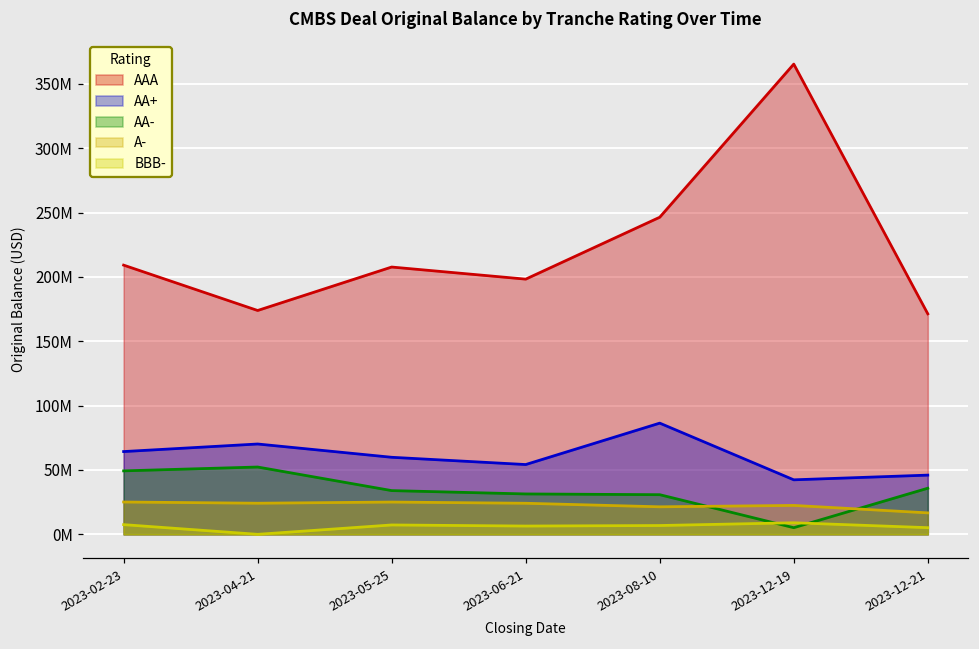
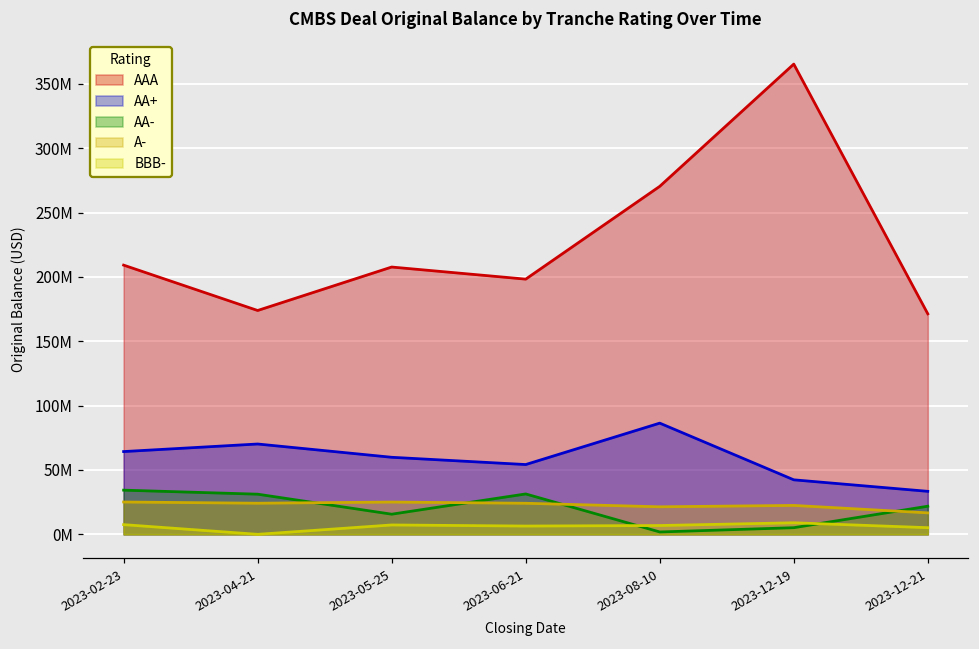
AA-, 2023-02-23: 49000000 -> 34000000
AA-, 2023-04-21: 52000000 -> 31000000
AA-, 2023-05-25: 34000000 -> 16000000
AAA, 2023-08-10: 246000000 -> 270000000
AA-, 2023-08-10: 31000000 -> 2000000
AA+, 2023-12-21: 46000000 -> 33000000
AA-, 2023-12-21: 36000000 -> 22000000
